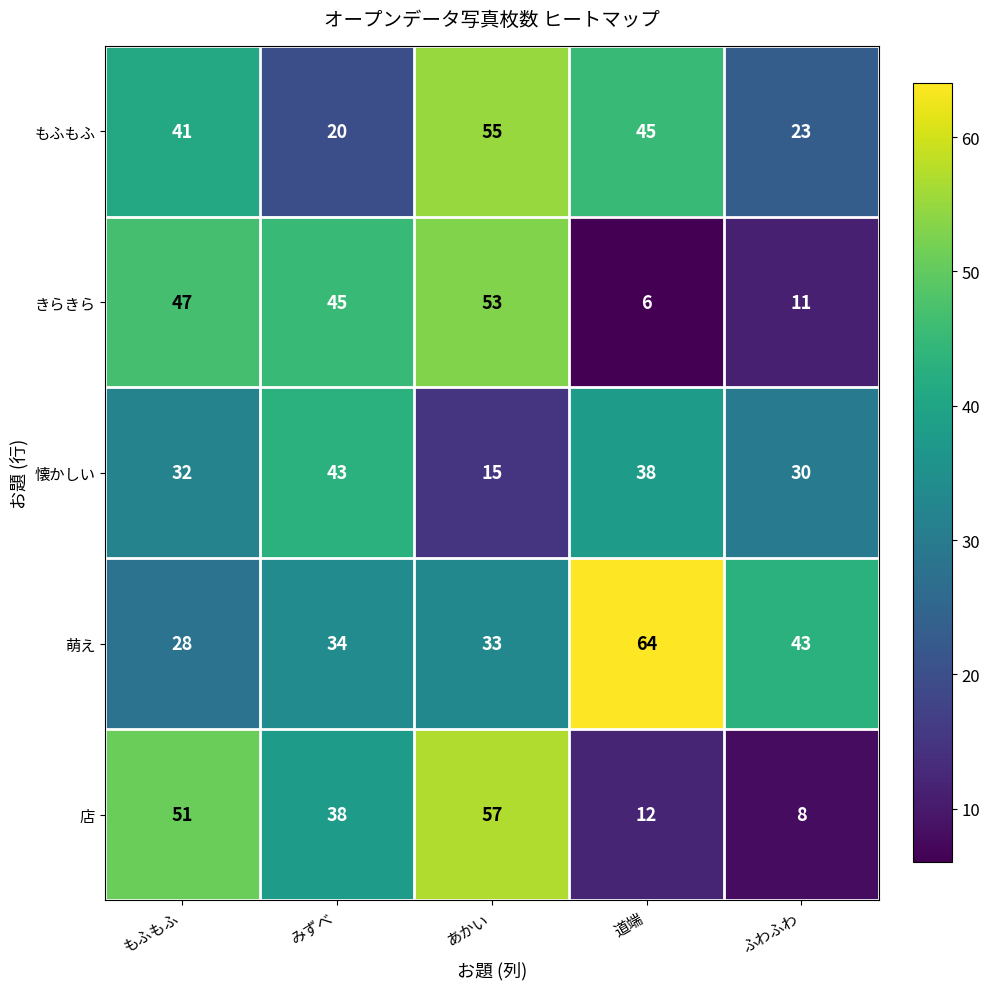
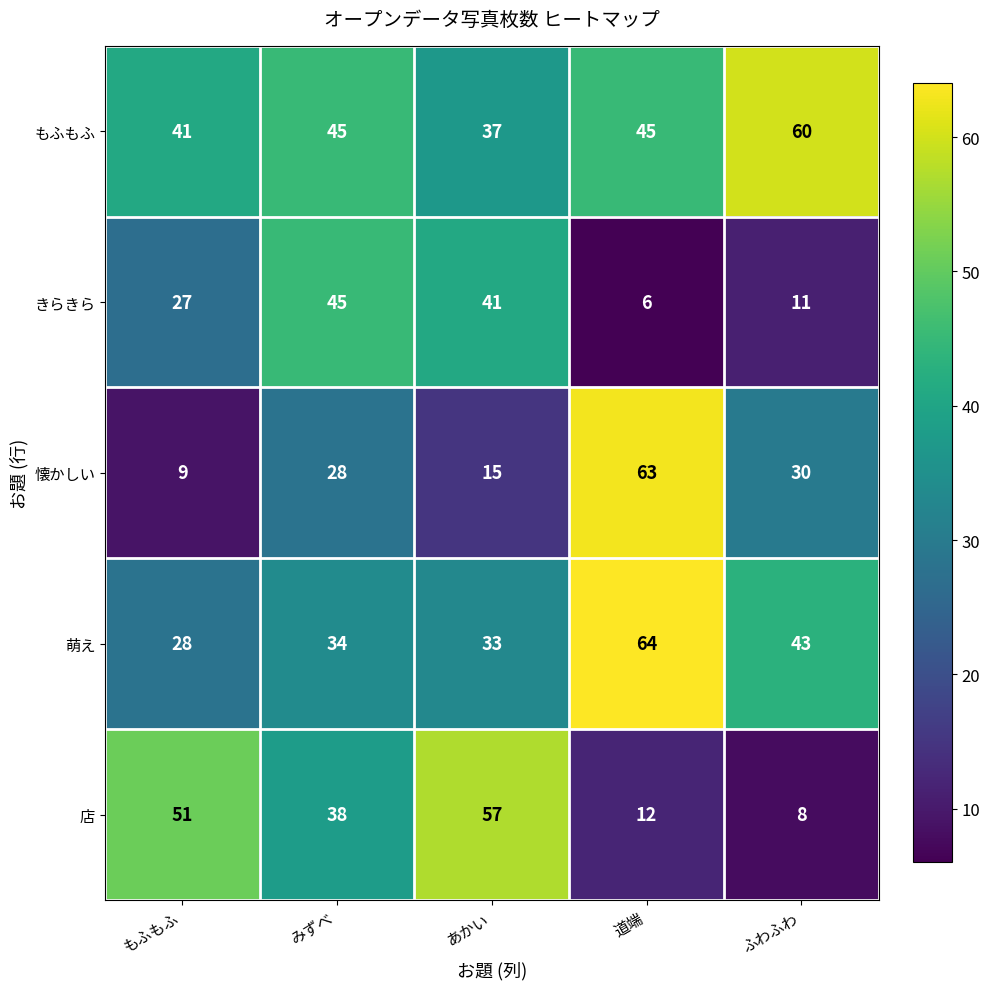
もふもふ, みずべ: 20 -> 45
もふもふ, あかい: 55 -> 37
もふもふ, ふわふわ: 23 -> 60
きらきら, もふもふ: 47 -> 27
きらきら, あかい: 53 -> 41
懐かしい, もふもふ: 32 -> 9
懐かしい, みずべ: 43 -> 28
懐かしい, 道端: 38 -> 63
